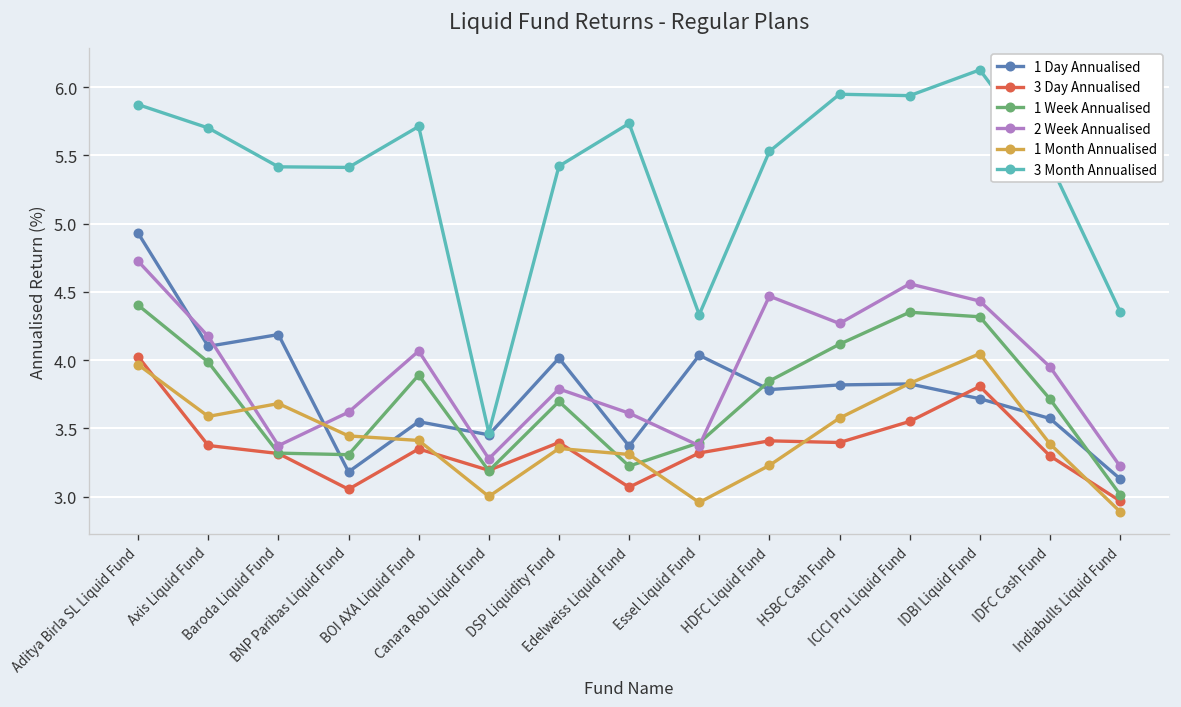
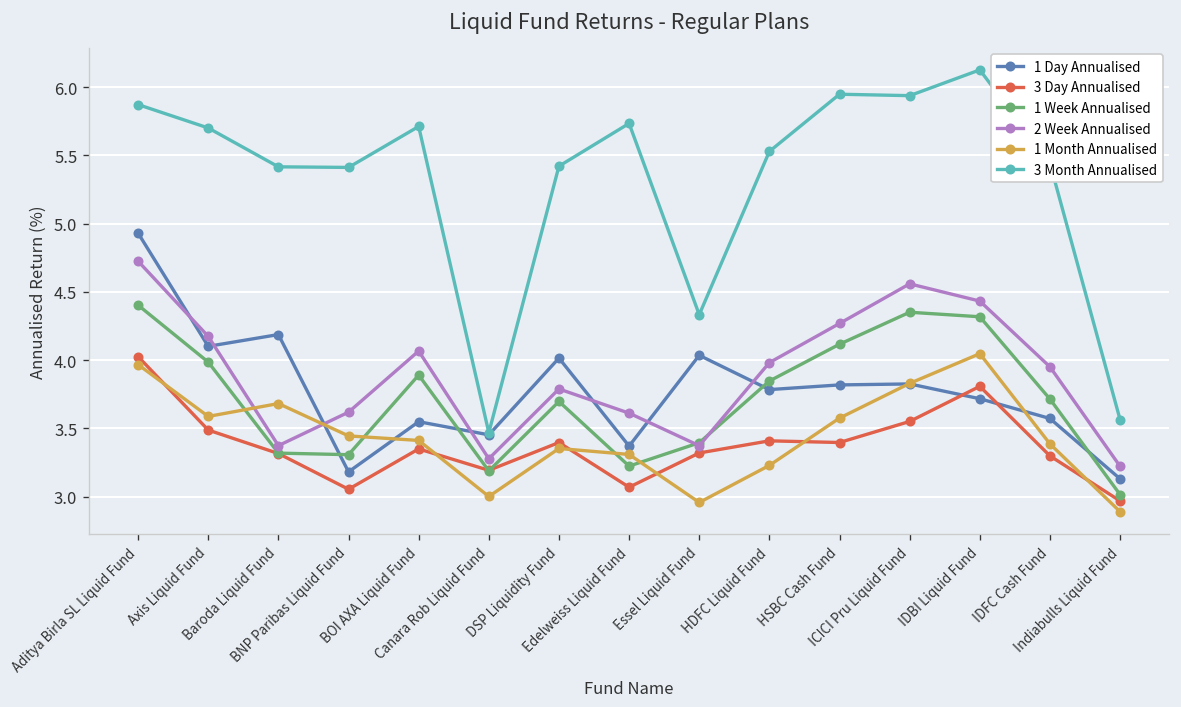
3 Day Annualised, Axis Liquid Fund: 3.38 -> 3.49
2 Week Annualised, HDFC Liquid Fund: 4.47 -> 3.98
3 Month Annualised, Indiabulls Liquid Fund: 4.36 -> 3.56
